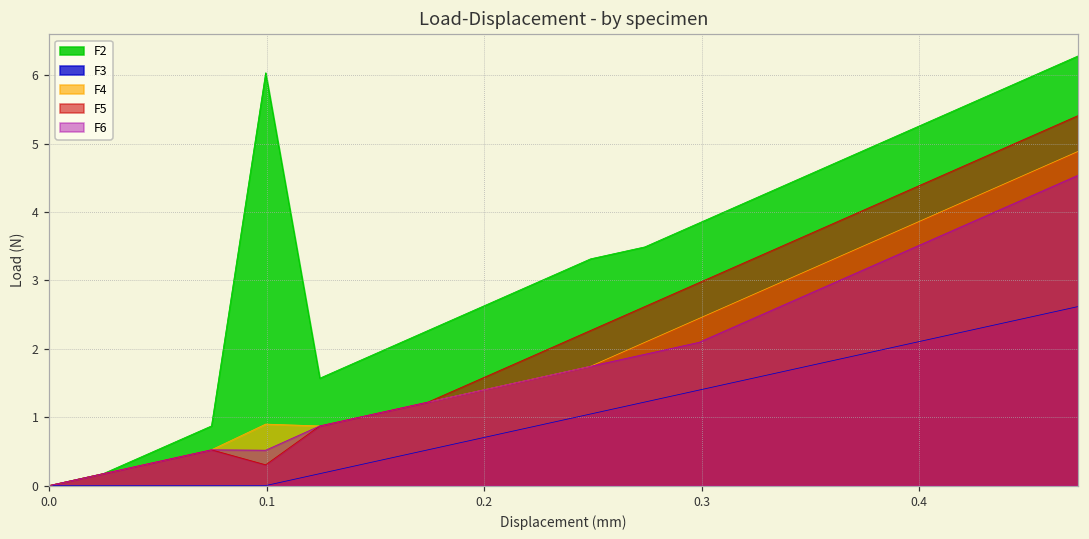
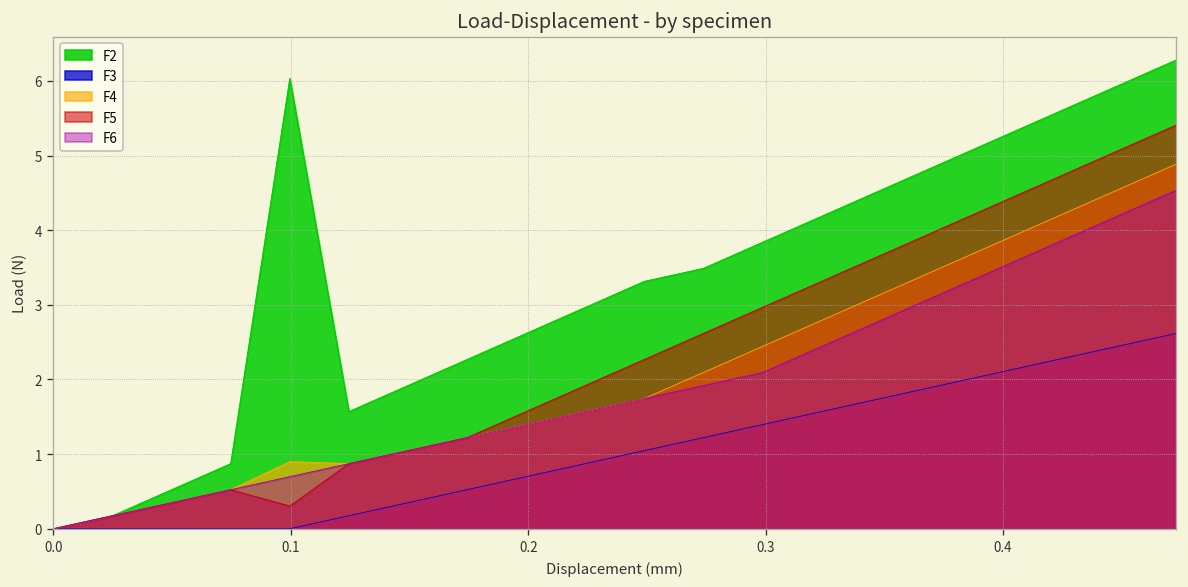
F6, 0.1: 0.5 -> 0.7
